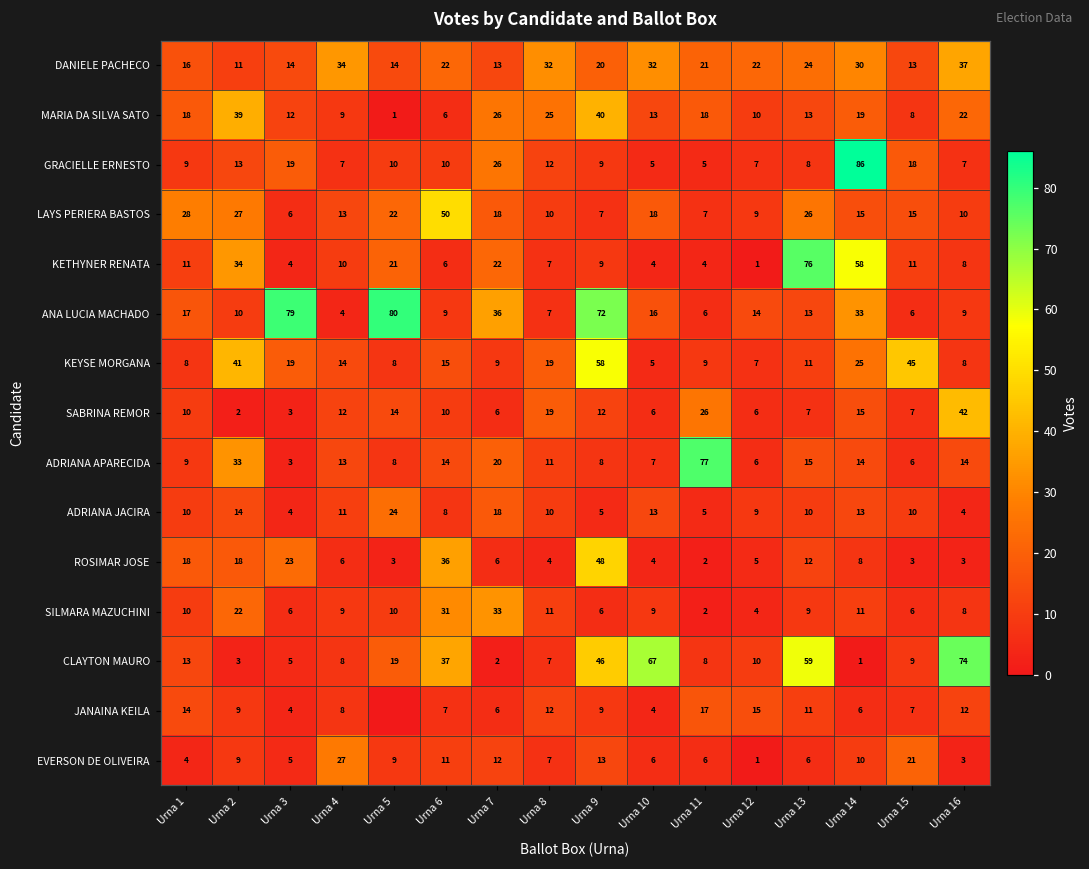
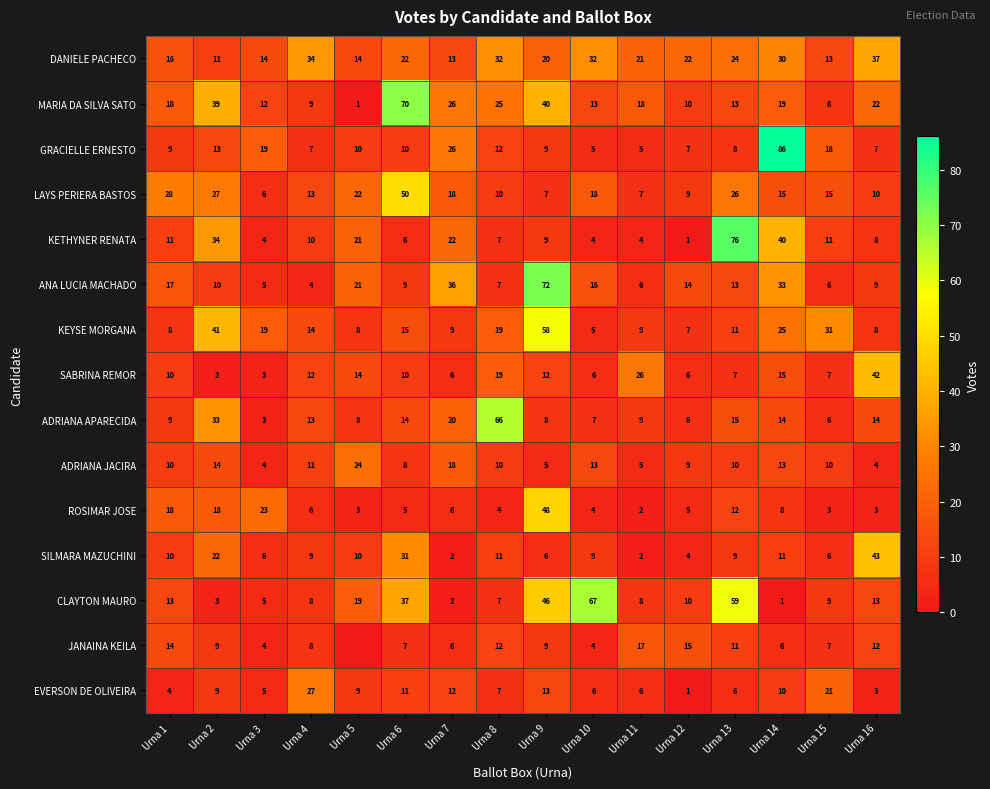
MARIA DA SILVA SATO, Urna 6: 6 -> 70
KETHYNER RENATA, Urna 14: 58 -> 40
ANA LUCIA MACHADO, Urna 3: 79 -> 5
ANA LUCIA MACHADO, Urna 5: 80 -> 21
KEYSE MORGANA, Urna 15: 45 -> 31
ADRIANA APARECIDA, Urna 8: 11 -> 66
ADRIANA APARECIDA, Urna 11: 77 -> 9
ROSIMAR JOSE, Urna 6: 36 -> 5
SILMARA MAZUCHINI, Urna 7: 33 -> 2
SILMARA MAZUCHINI, Urna 16: 8 -> 43
CLAYTON MAURO, Urna 16: 74 -> 13
